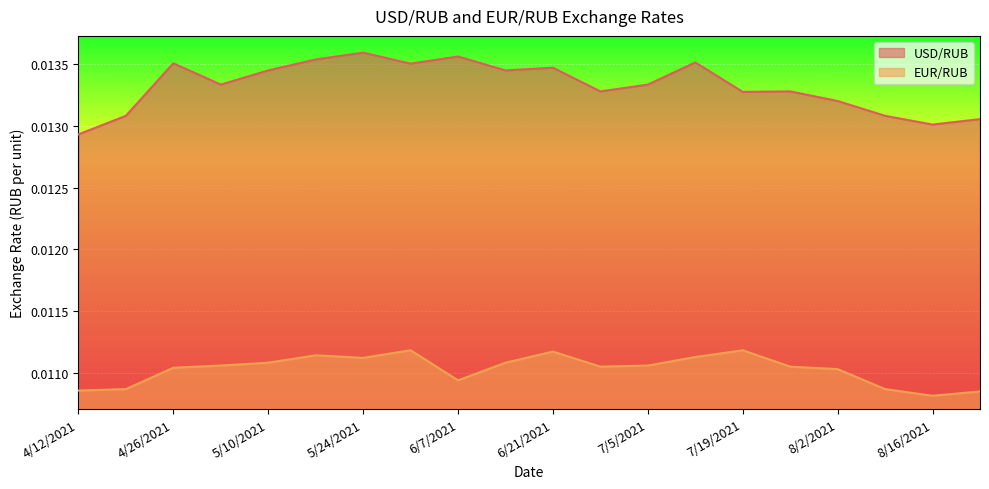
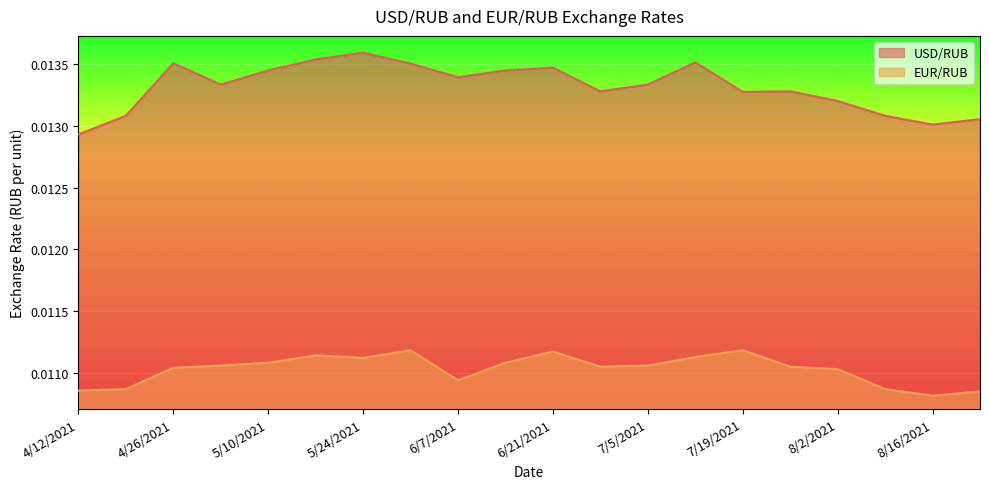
USD/RUB, 6/7/2021: 0.01357 -> 0.01340
